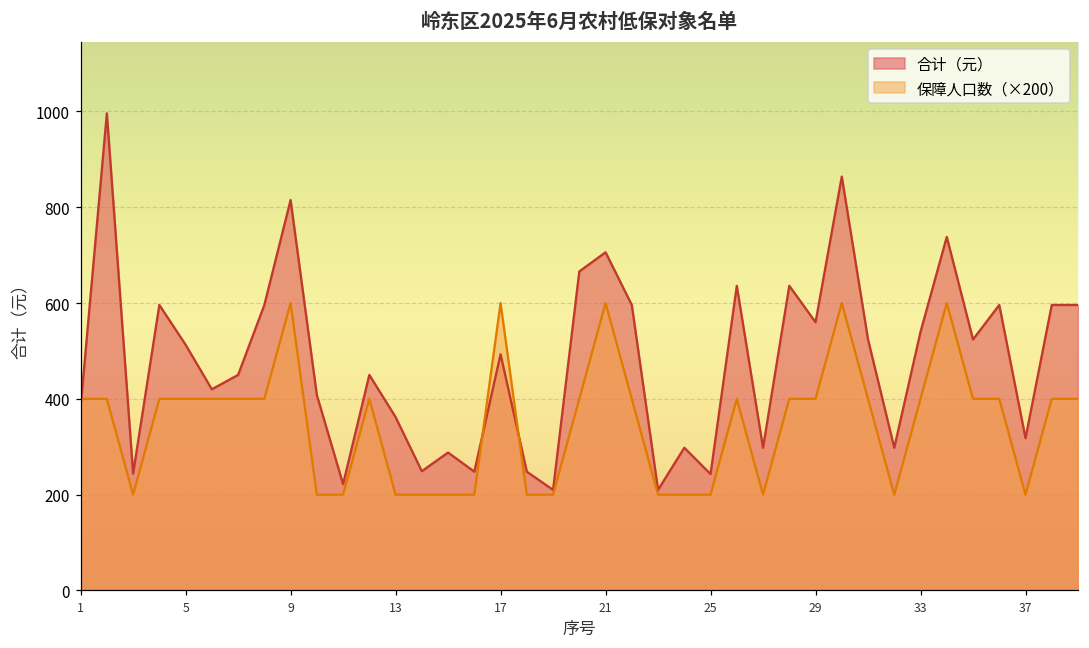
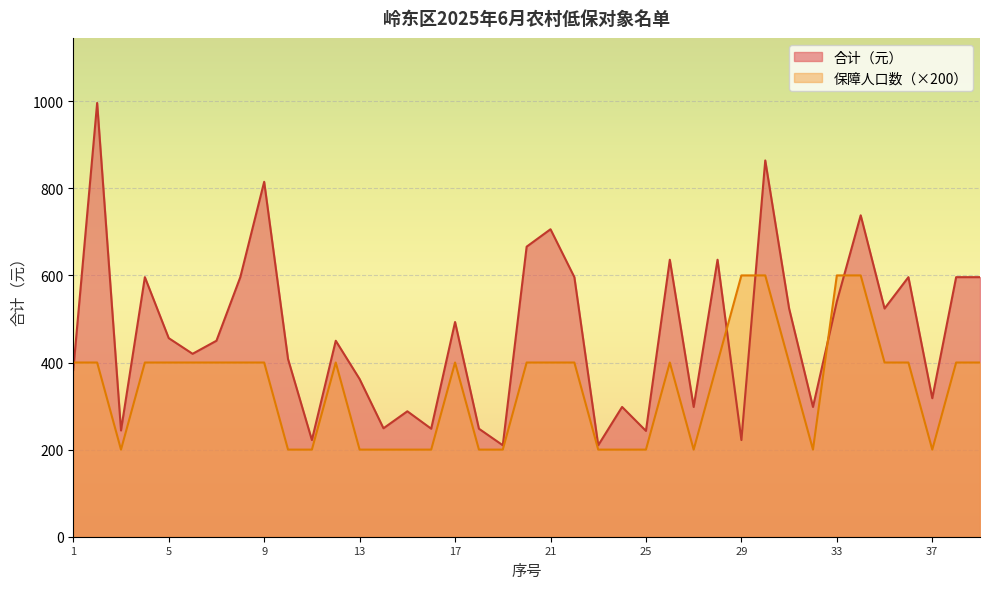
合计（元）, 5: 510 -> 460
保障人口数（×200）, 9: 600 -> 400
保障人口数（×200）, 17: 600 -> 400
保障人口数（×200）, 21: 600 -> 400
合计（元）, 29: 560 -> 220
保障人口数（×200）, 29: 400 -> 600
保障人口数（×200）, 33: 400 -> 600
